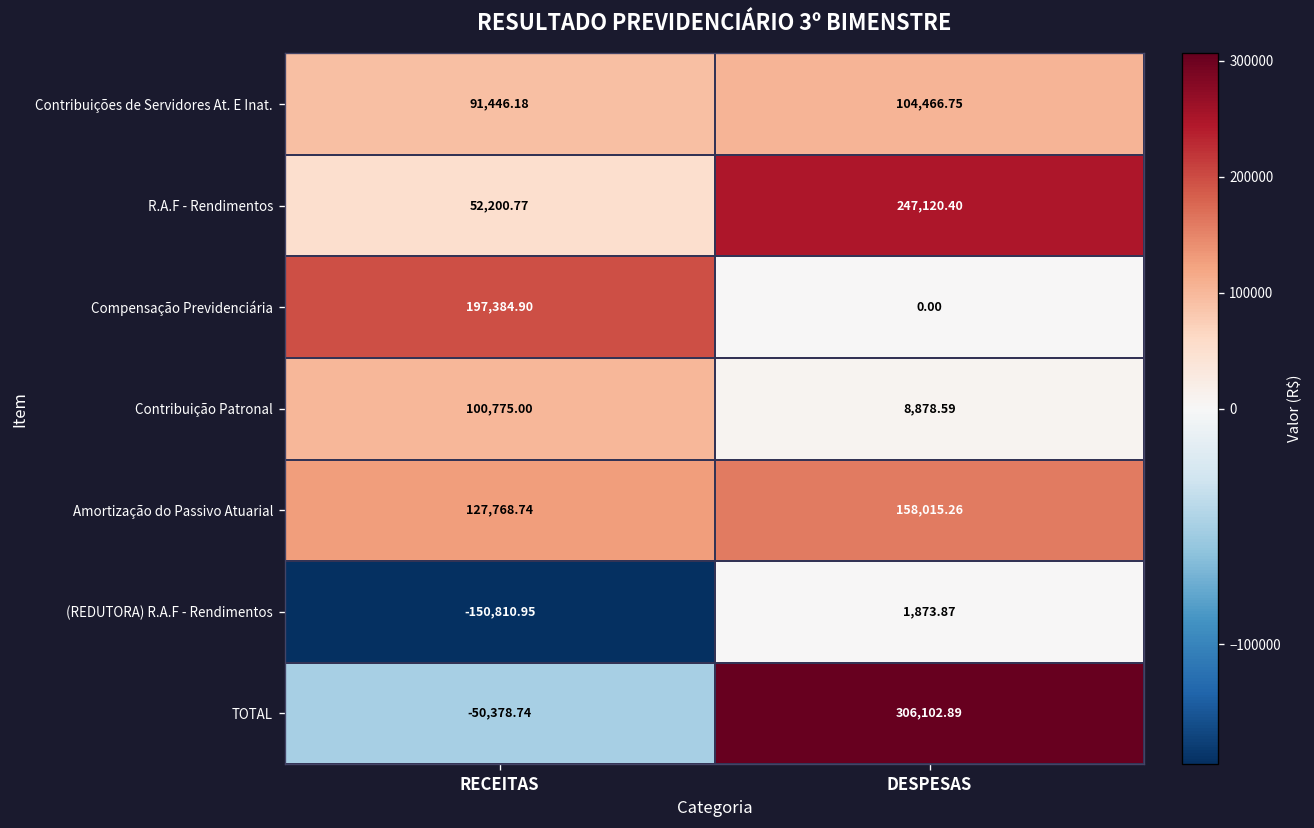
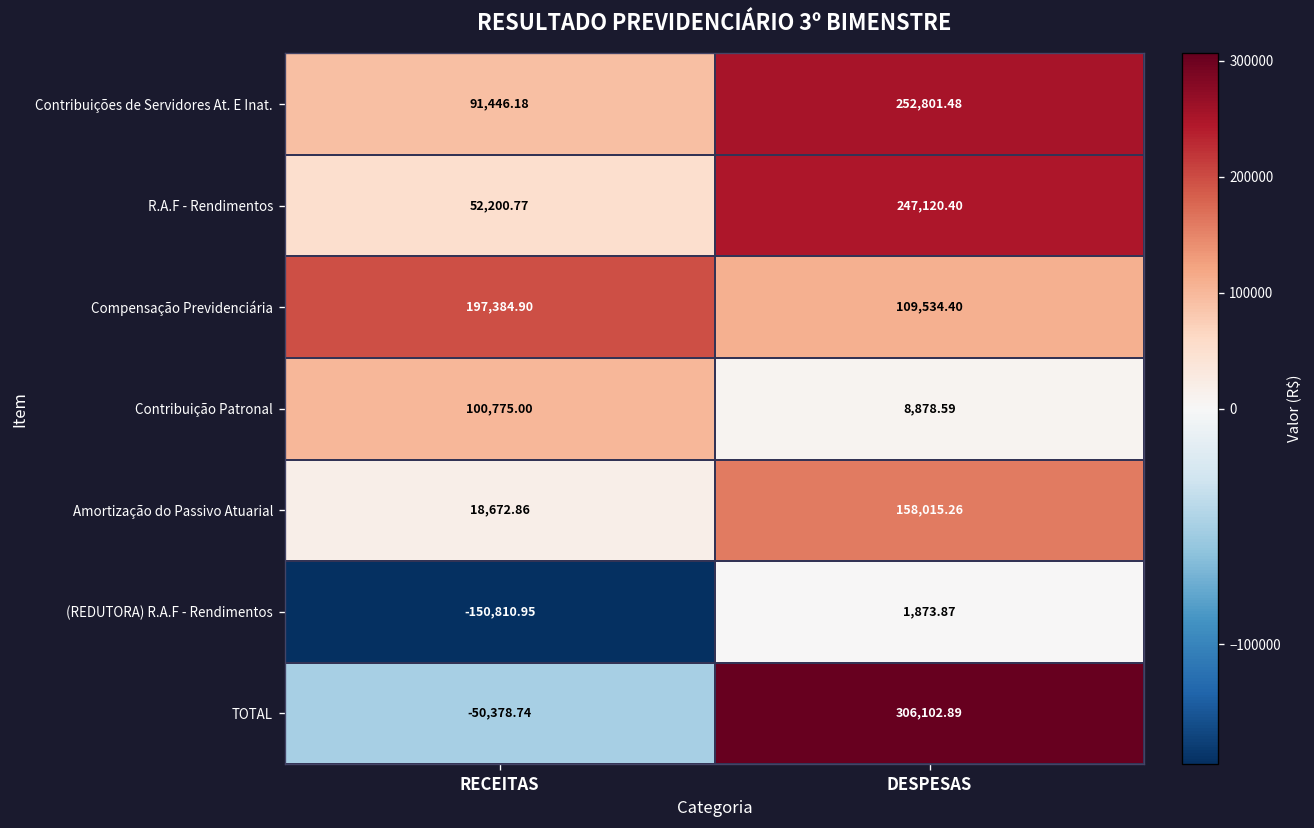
Contribuições de Servidores At. E Inat., DESPESAS: 104,466.75 -> 252,801.48
Compensação Previdenciária, DESPESAS: 0.00 -> 109,534.40
Amortização do Passivo Atuarial, RECEITAS: 127,768.74 -> 18,672.86
